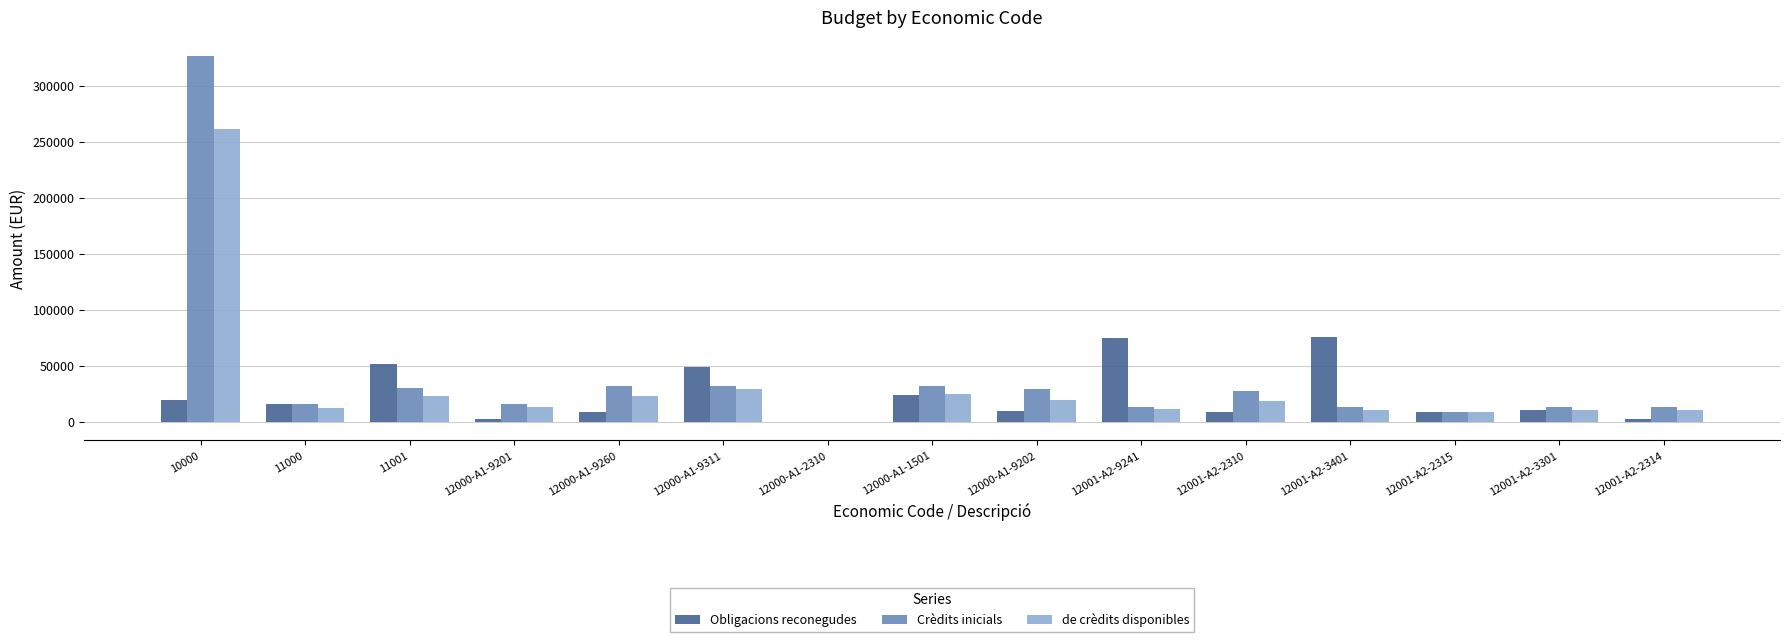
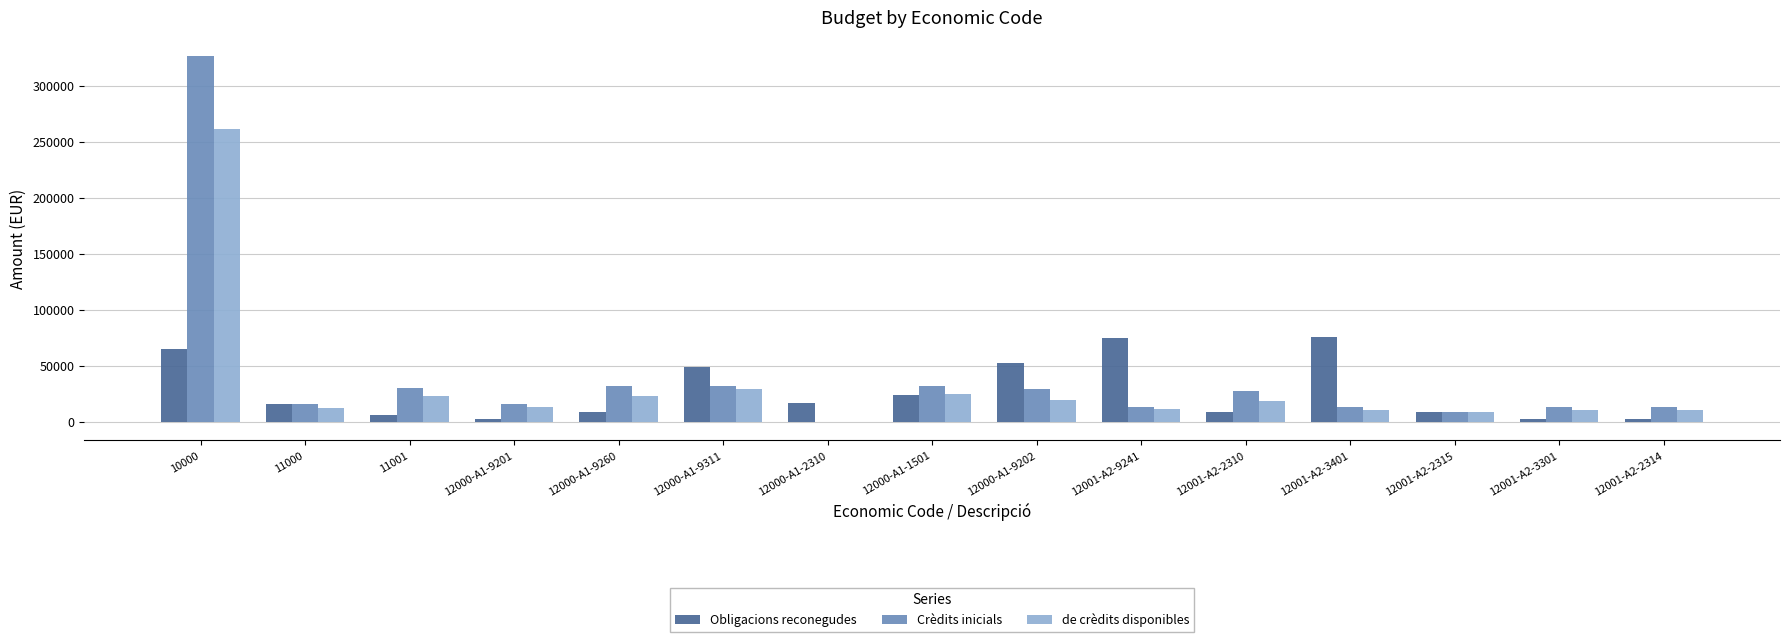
Obligacions reconegudes, 10000: 19000 -> 65000
Obligacions reconegudes, 11001: 52000 -> 6000
Obligacions reconegudes, 12000-A1-2310: 0 -> 17000
Obligacions reconegudes, 12000-A1-9202: 10000 -> 52000
Obligacions reconegudes, 12001-A2-3301: 11000 -> 3000
